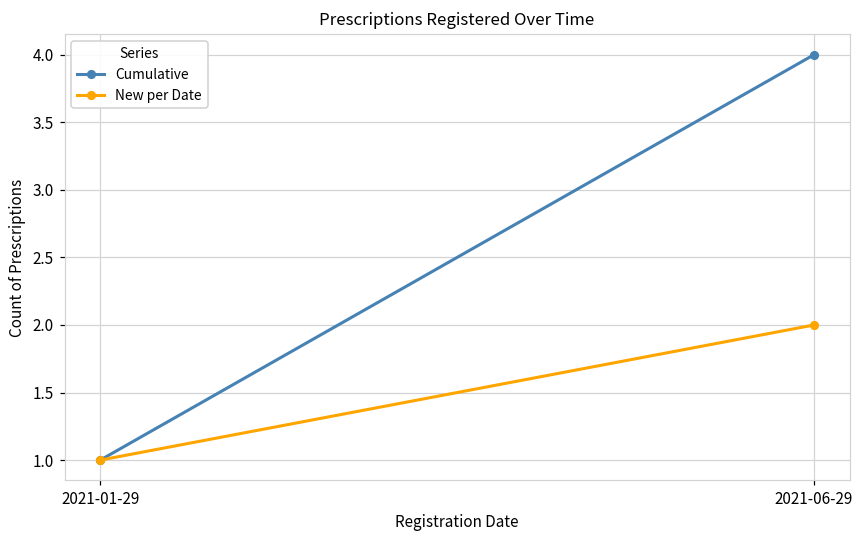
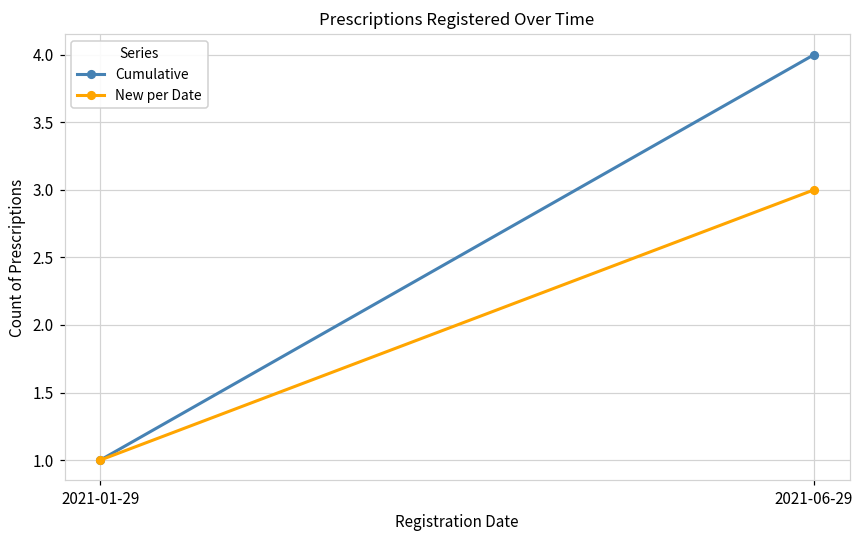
New per Date, 2021-06-29: 2 -> 3
